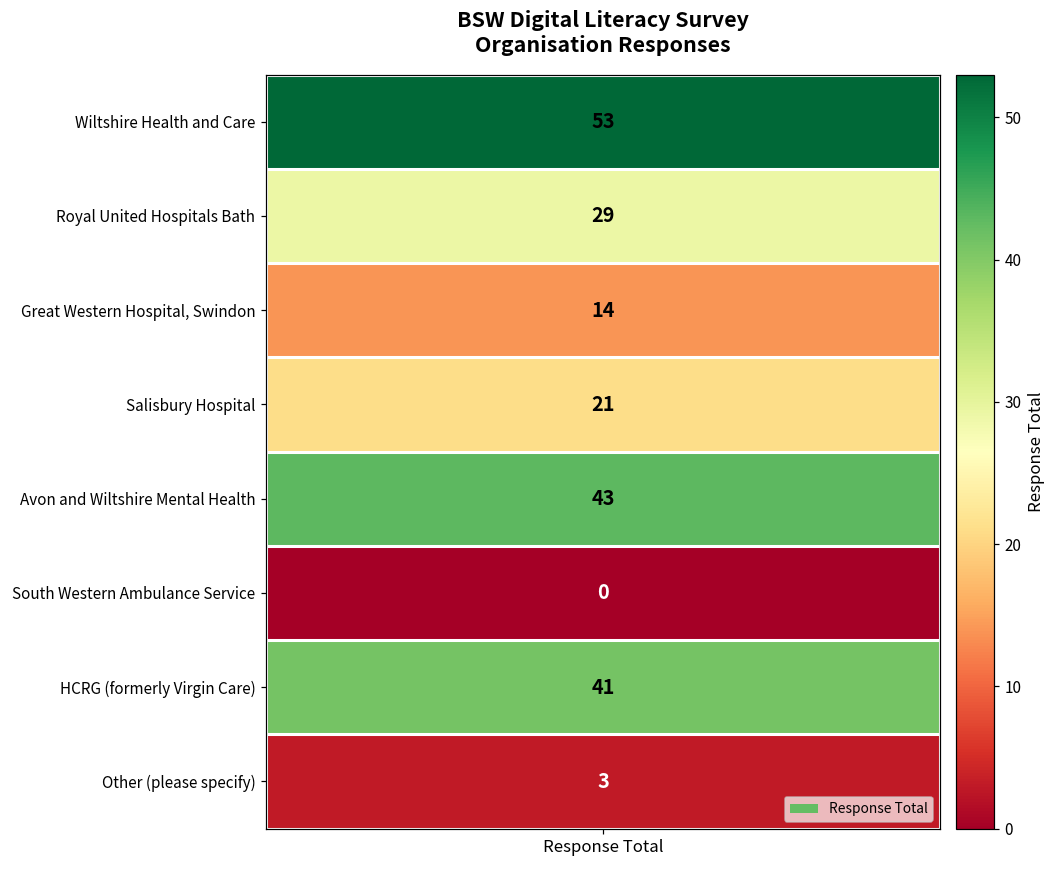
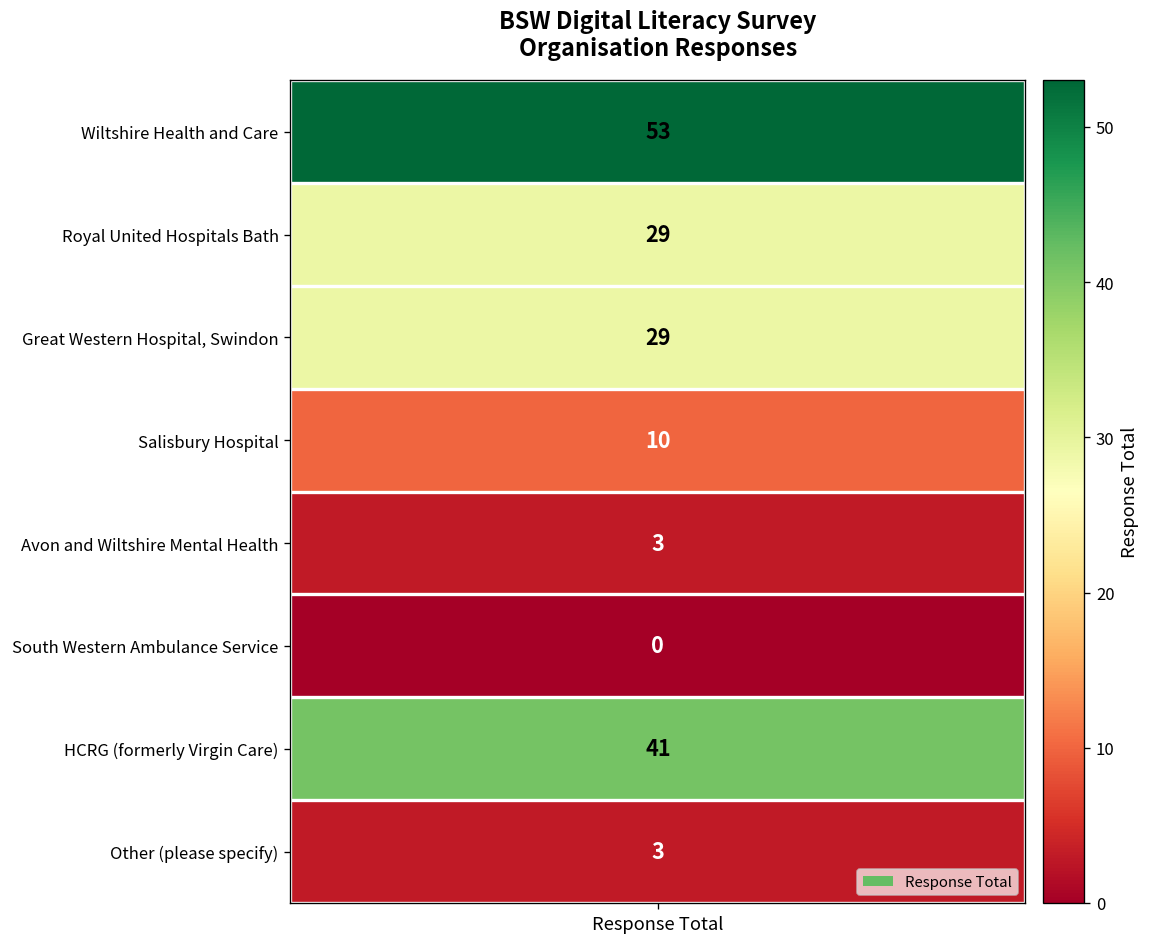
Great Western Hospital, Swindon, Response Total: 14 -> 29
Salisbury Hospital, Response Total: 21 -> 10
Avon and Wiltshire Mental Health, Response Total: 43 -> 3
